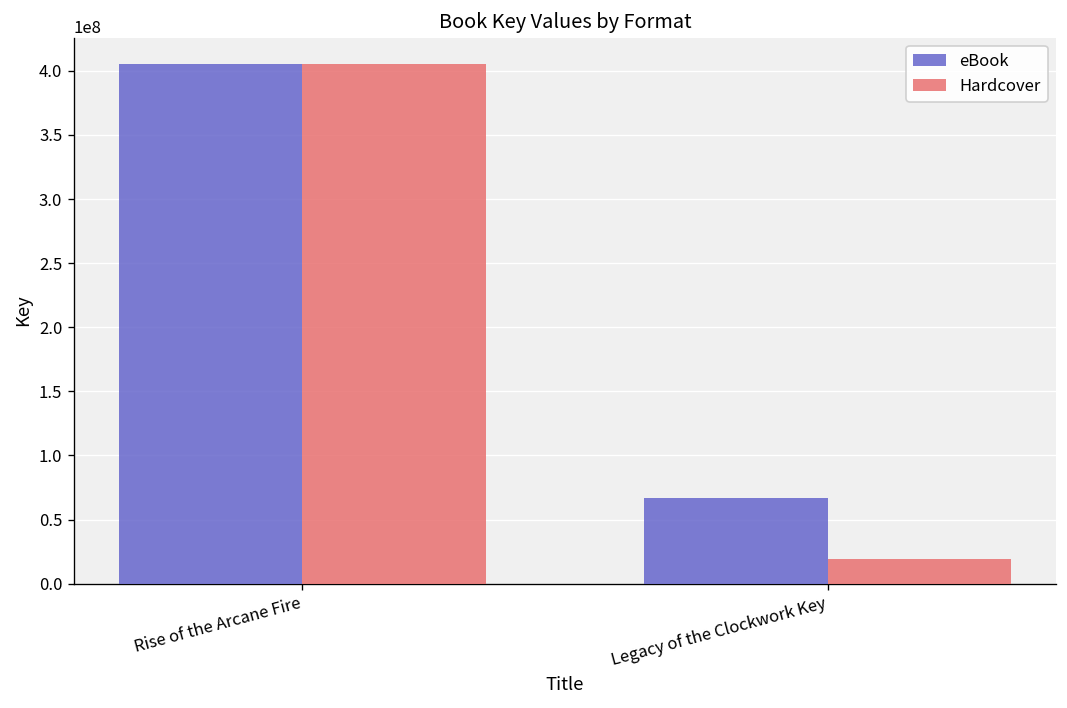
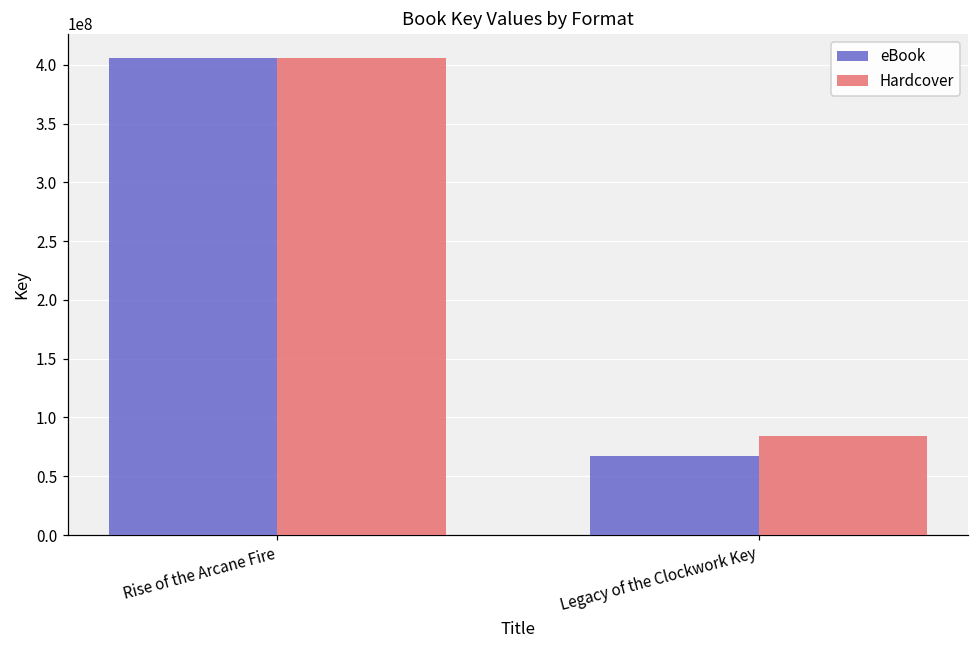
Hardcover, Legacy of the Clockwork Key: 20000000 -> 84000000
